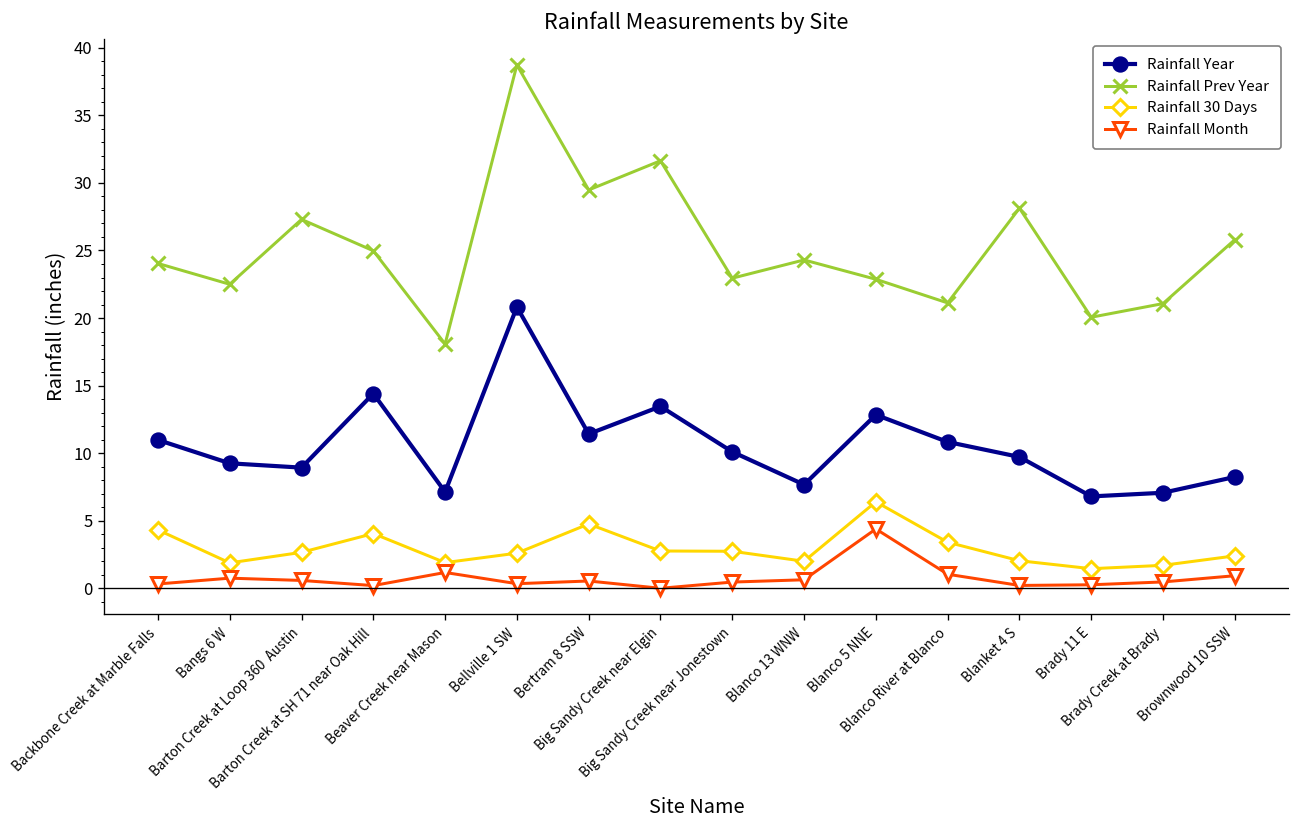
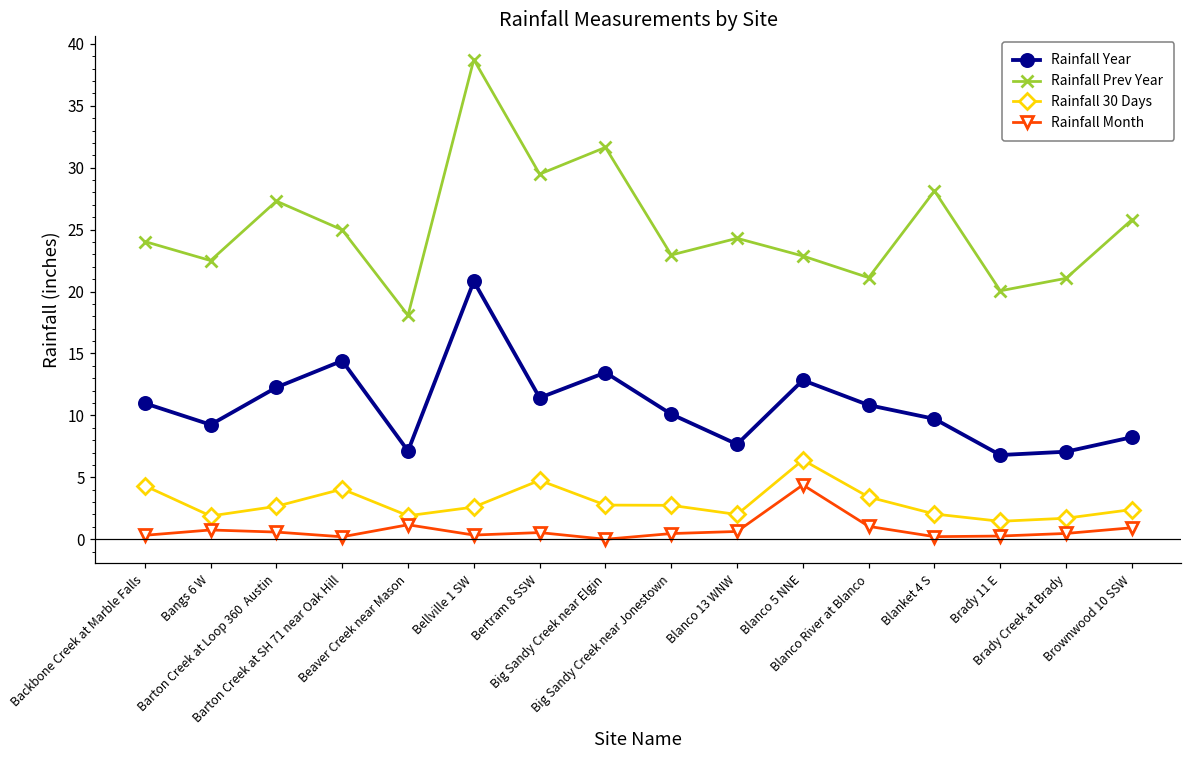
Rainfall Year, Barton Creek at Loop 360 Austin: 8.9 -> 12.3
